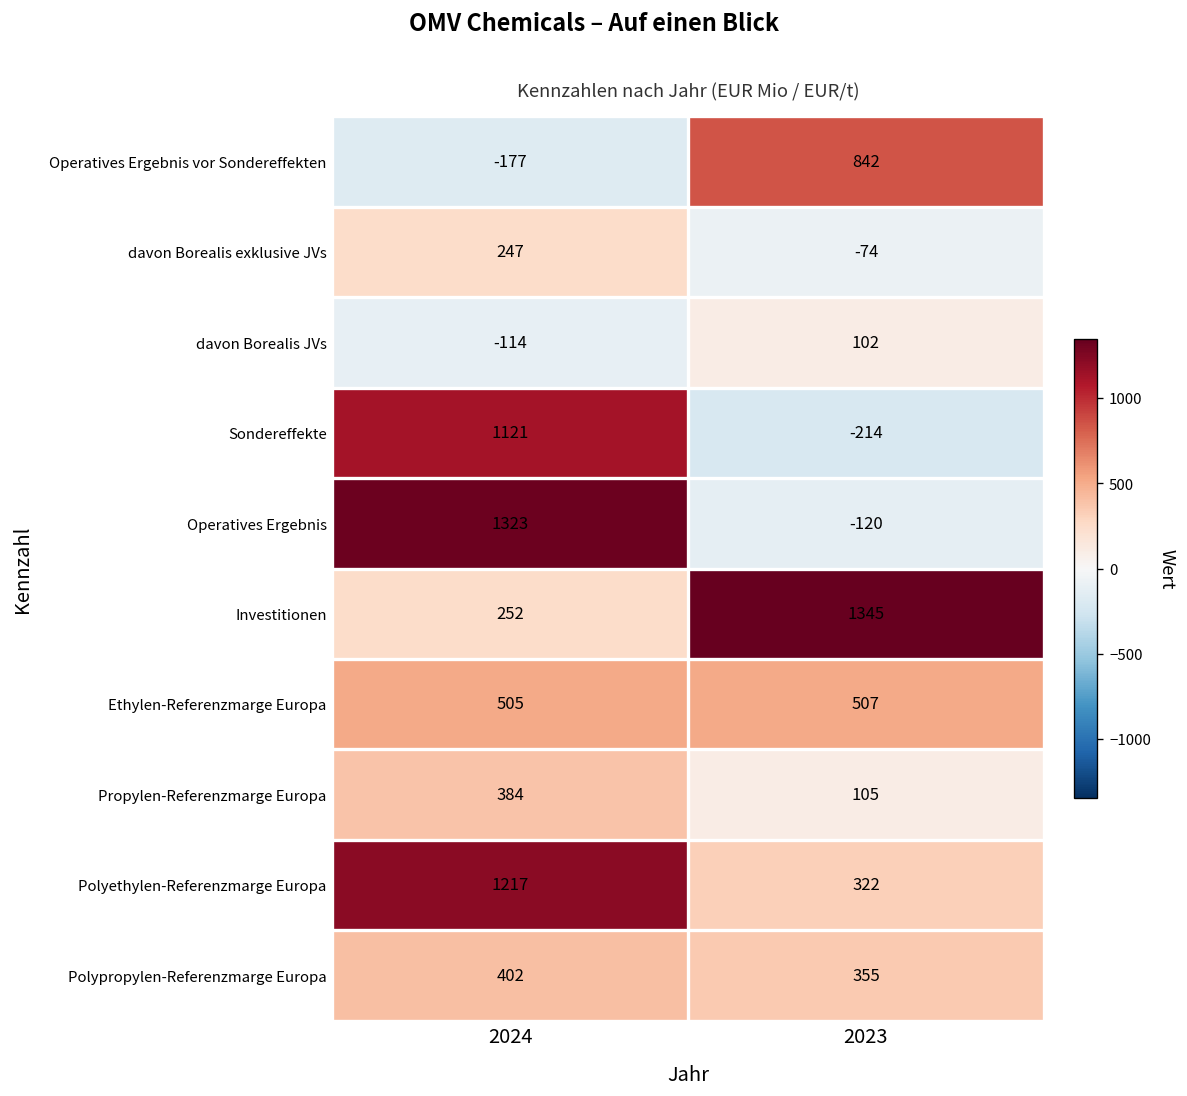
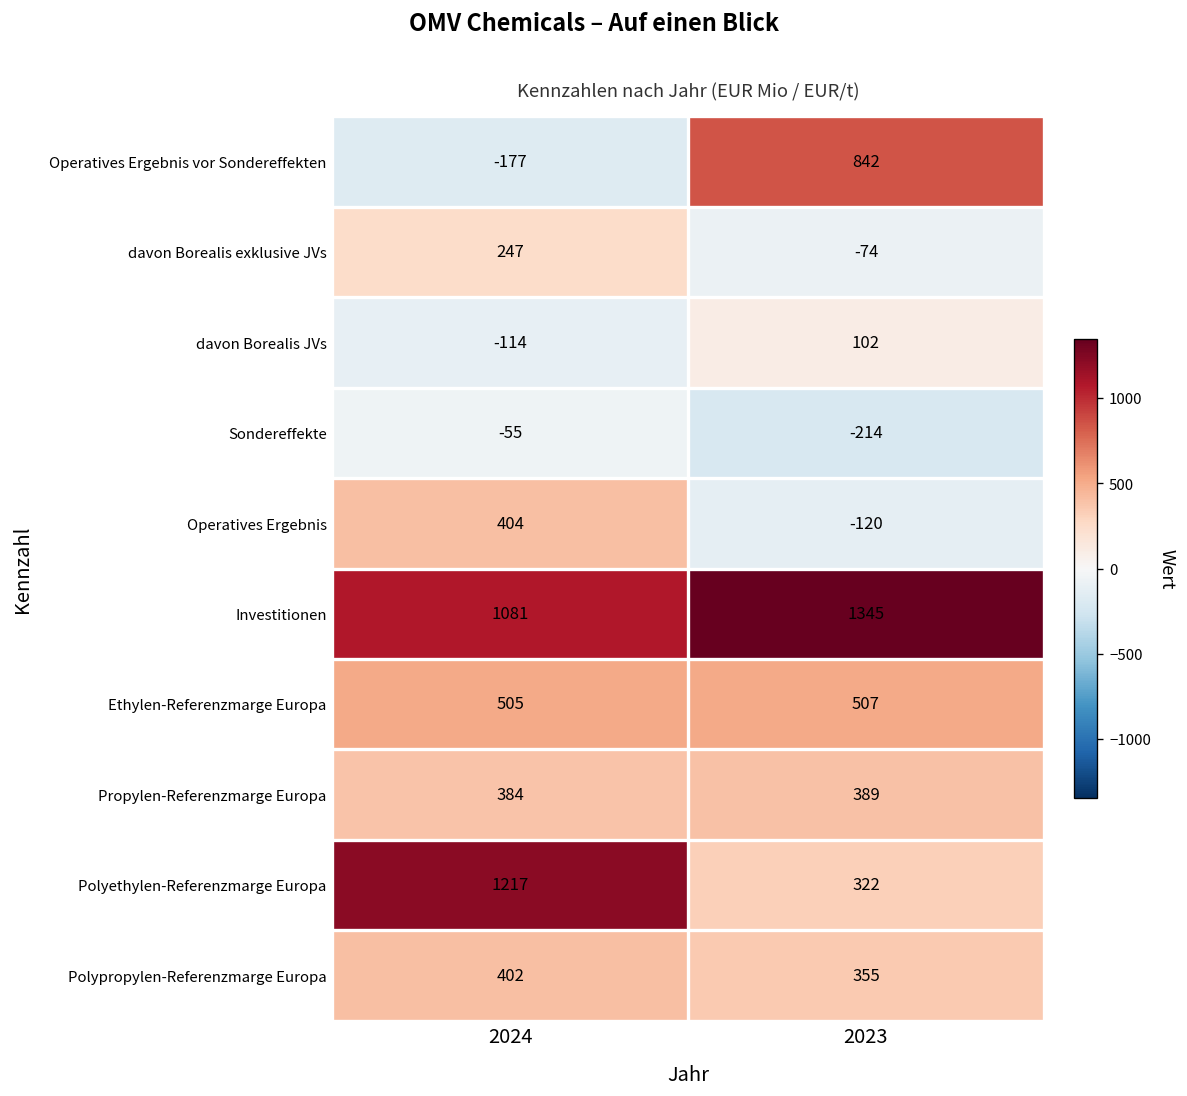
Sondereffekte, 2024: 1121 -> -55
Operatives Ergebnis, 2024: 1323 -> 404
Investitionen, 2024: 252 -> 1081
Propylen-Referenzmarge Europa, 2023: 105 -> 389
